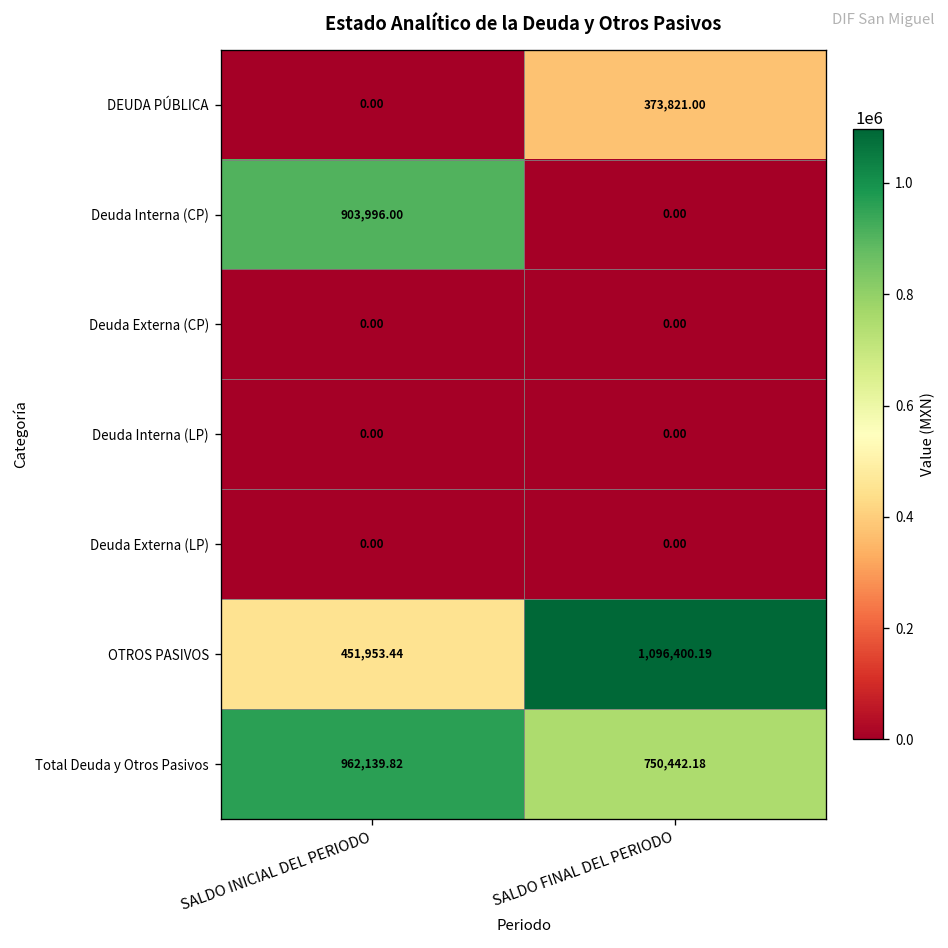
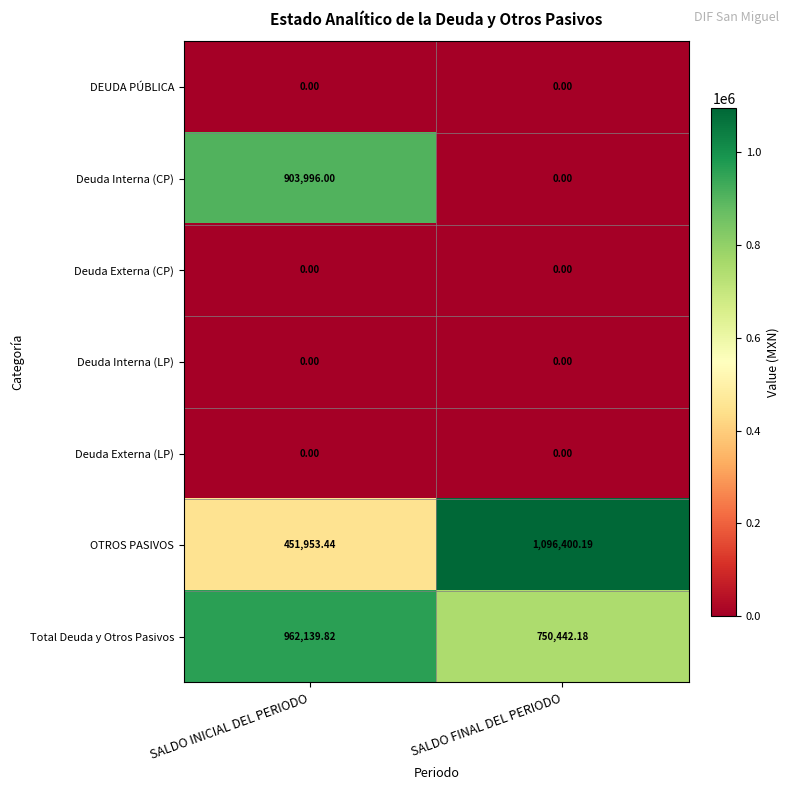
DEUDA PÚBLICA, SALDO FINAL DEL PERIODO: 373,821.00 -> 0.00
